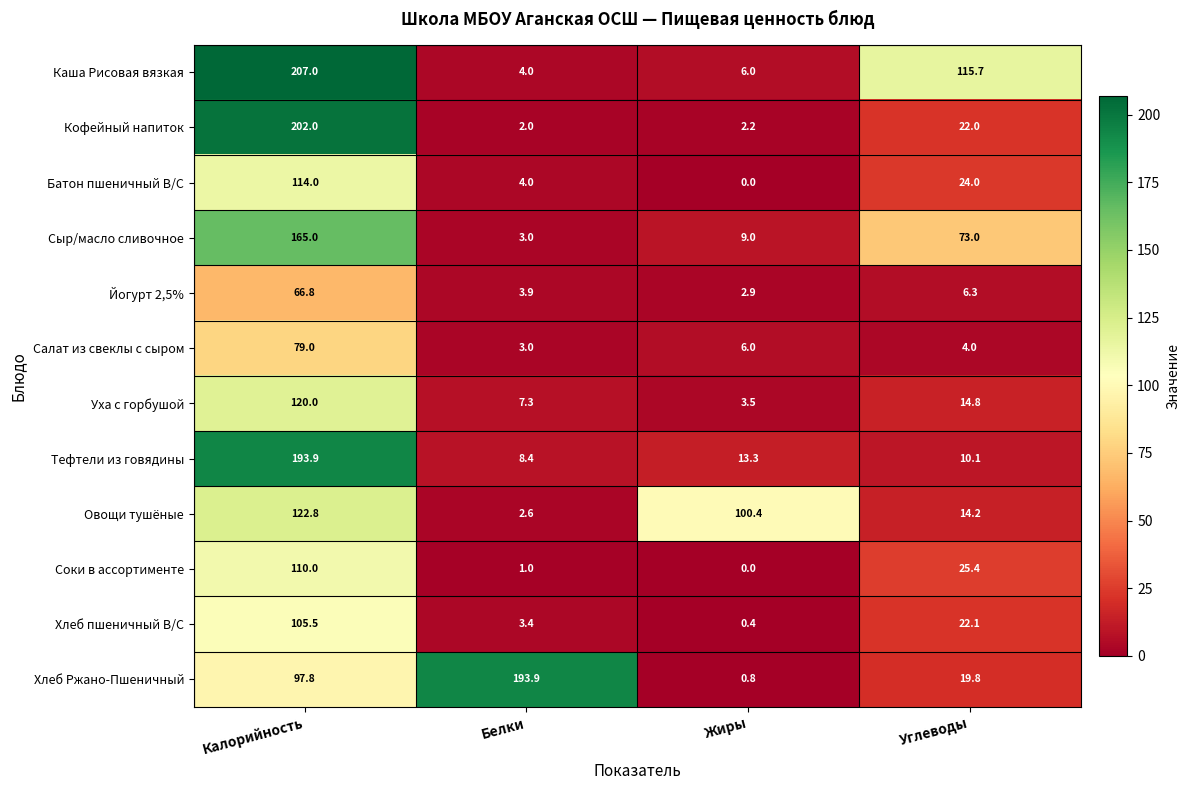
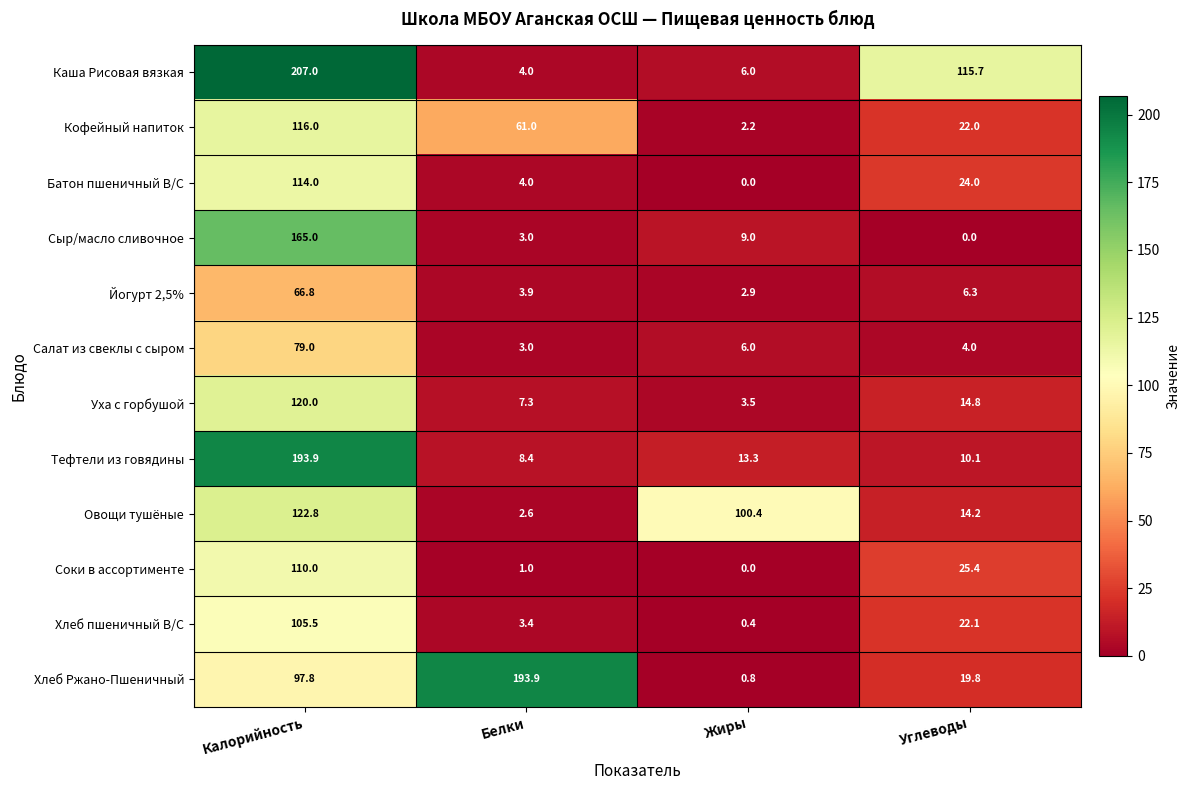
Кофейный напиток, Калорийность: 202.0 -> 116.0
Кофейный напиток, Белки: 2.0 -> 61.0
Сыр/масло сливочное, Углеводы: 73.0 -> 0.0
